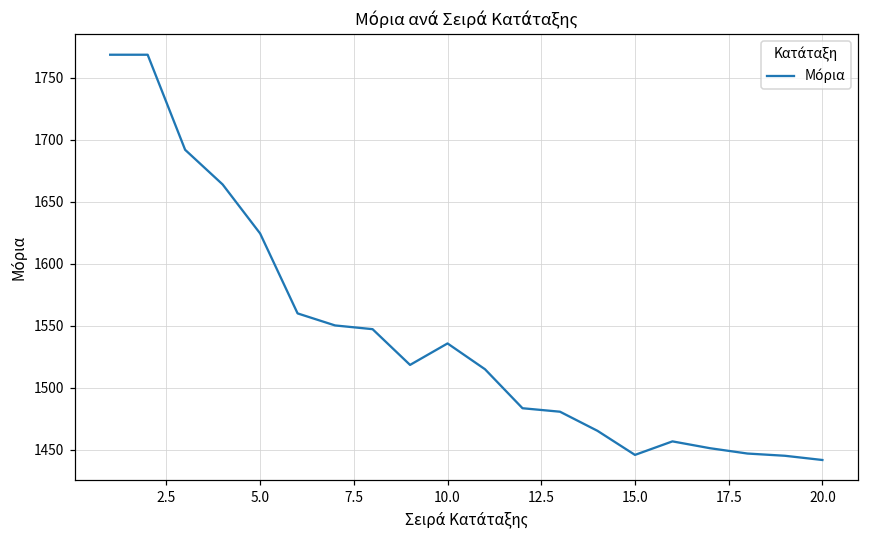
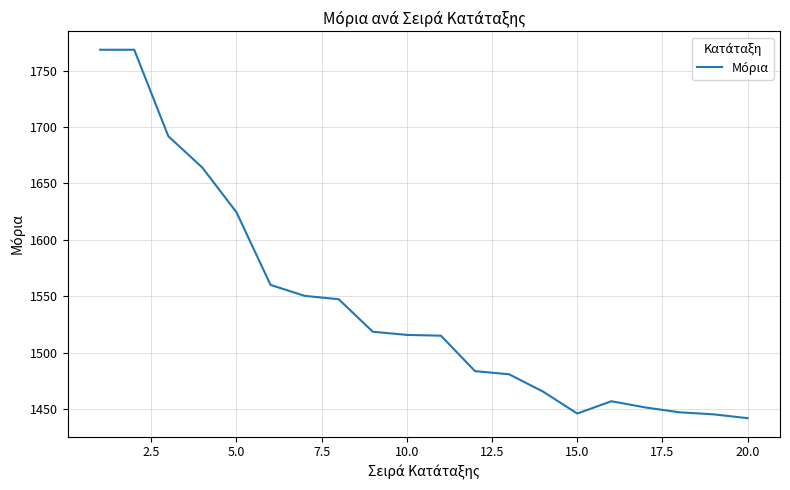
10.0: 1536 -> 1516
